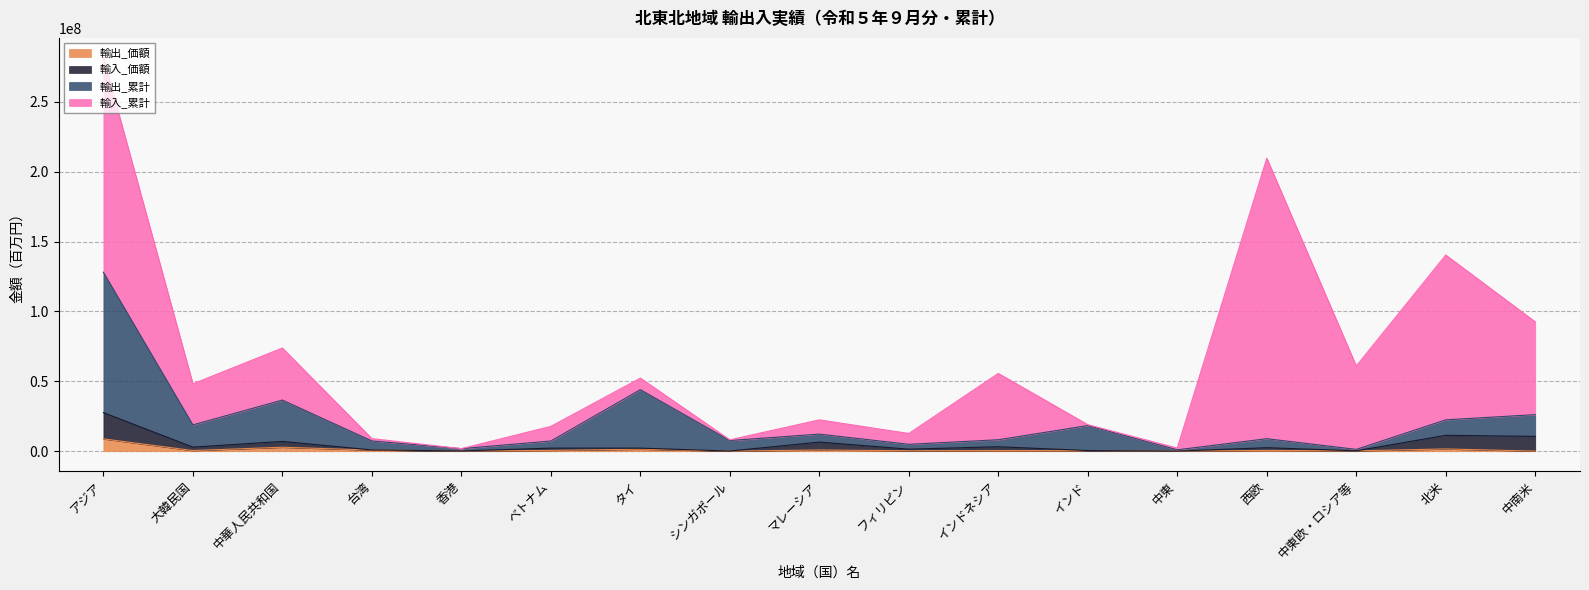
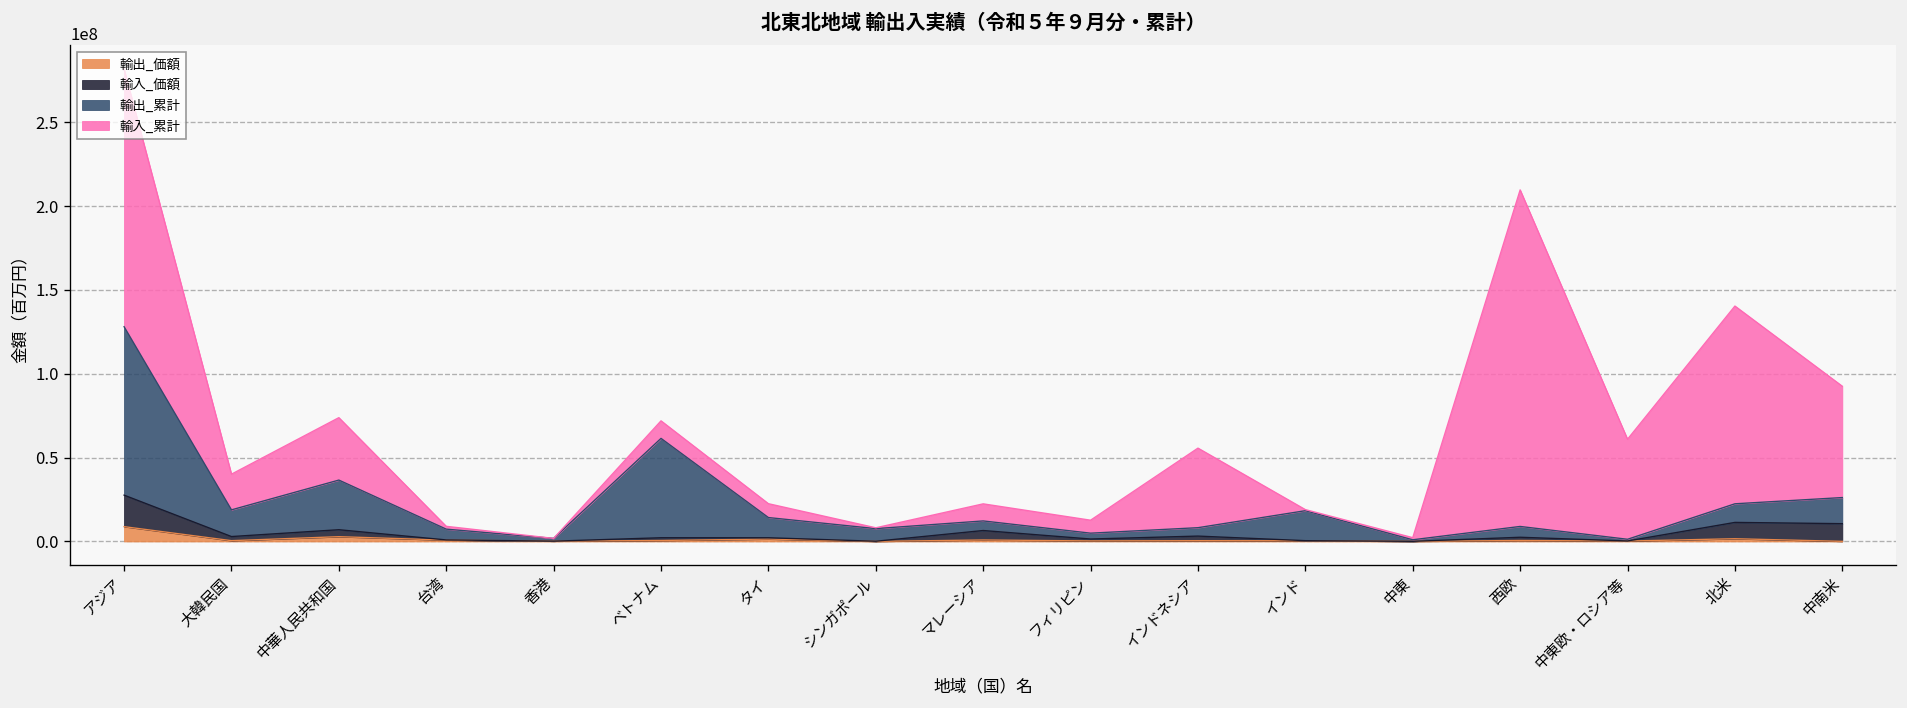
輸入_累計, 大韓民国: 29000000 -> 21000000
輸出_累計, ベトナム: 5000000 -> 59000000
輸出_累計, タイ: 42000000 -> 12000000
